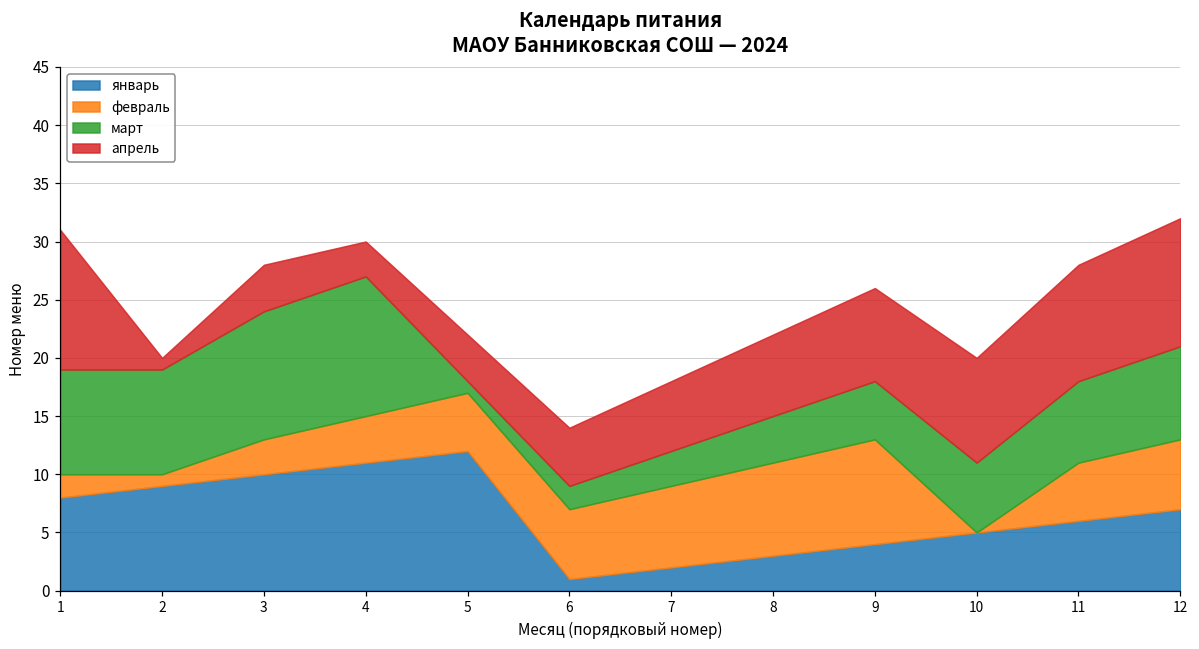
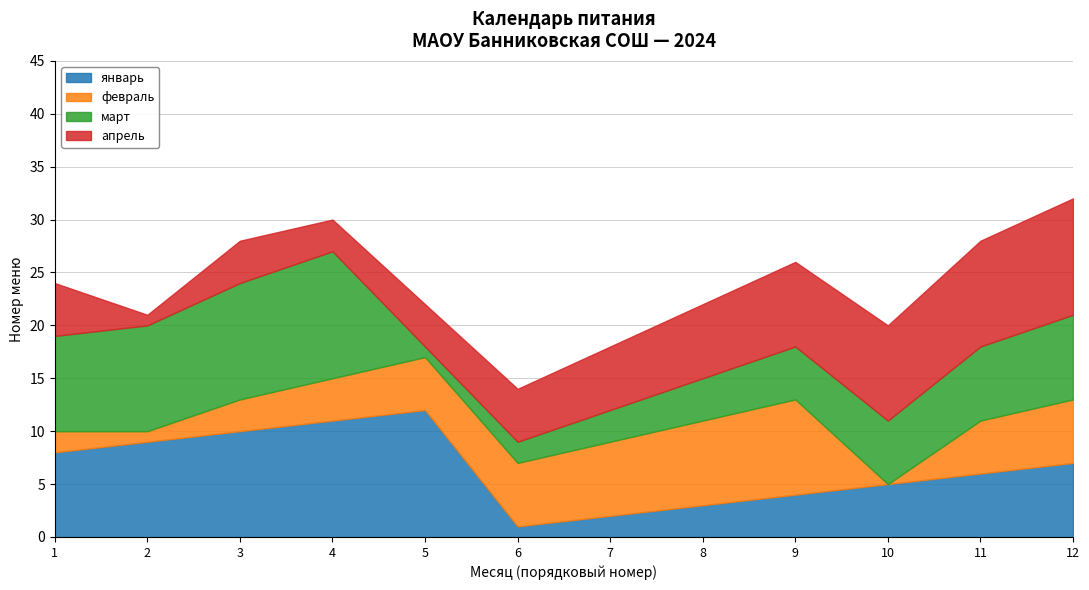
апрель, 1: 12 -> 5
март, 2: 9 -> 10
